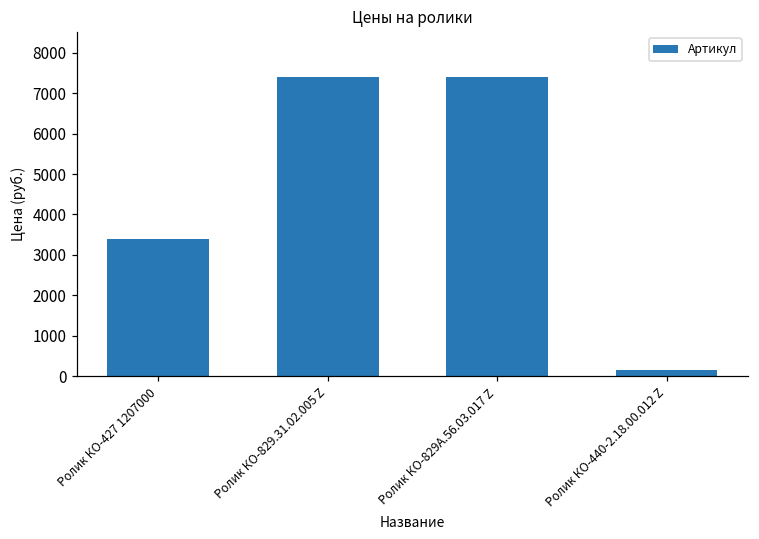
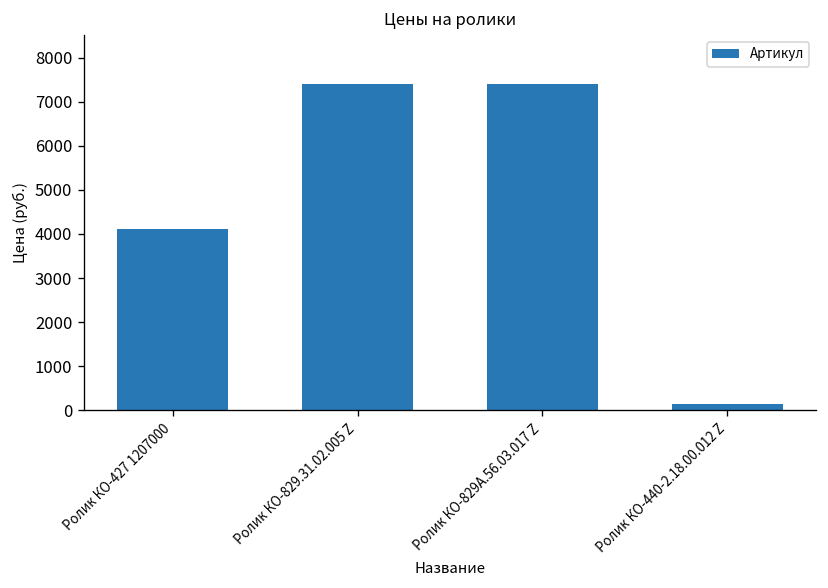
Ролик КО-427 1207000: 3400 -> 4100
